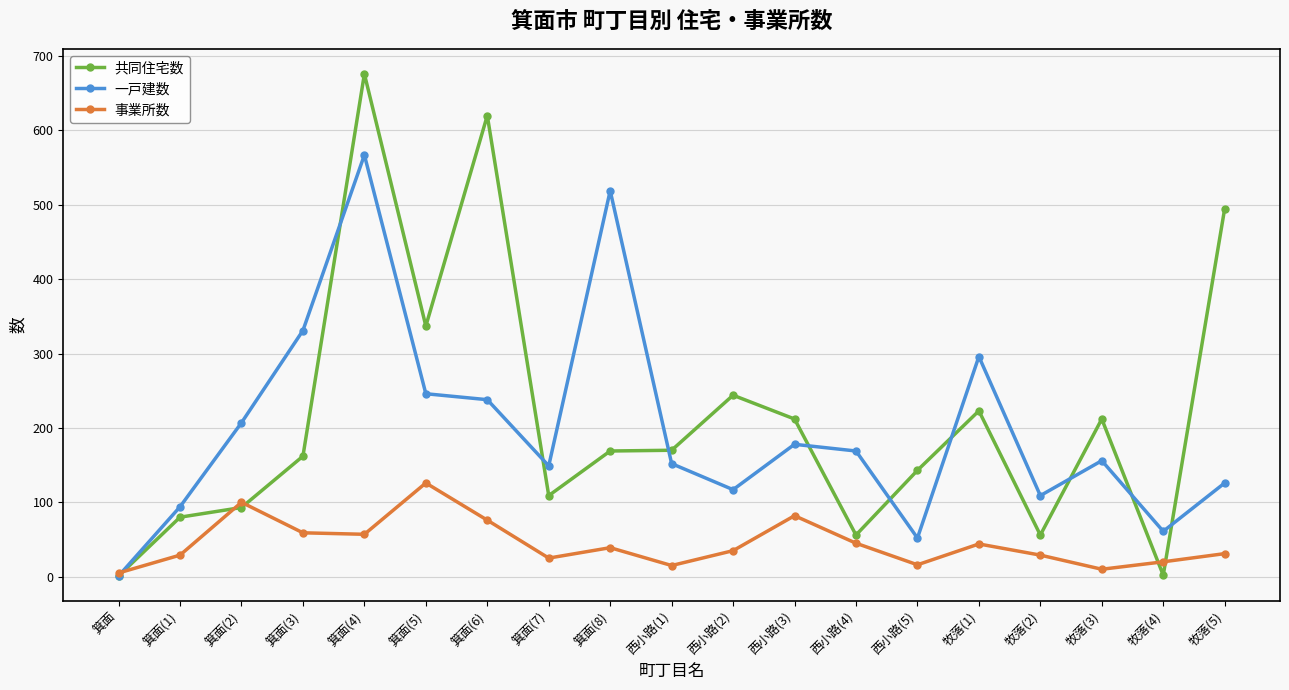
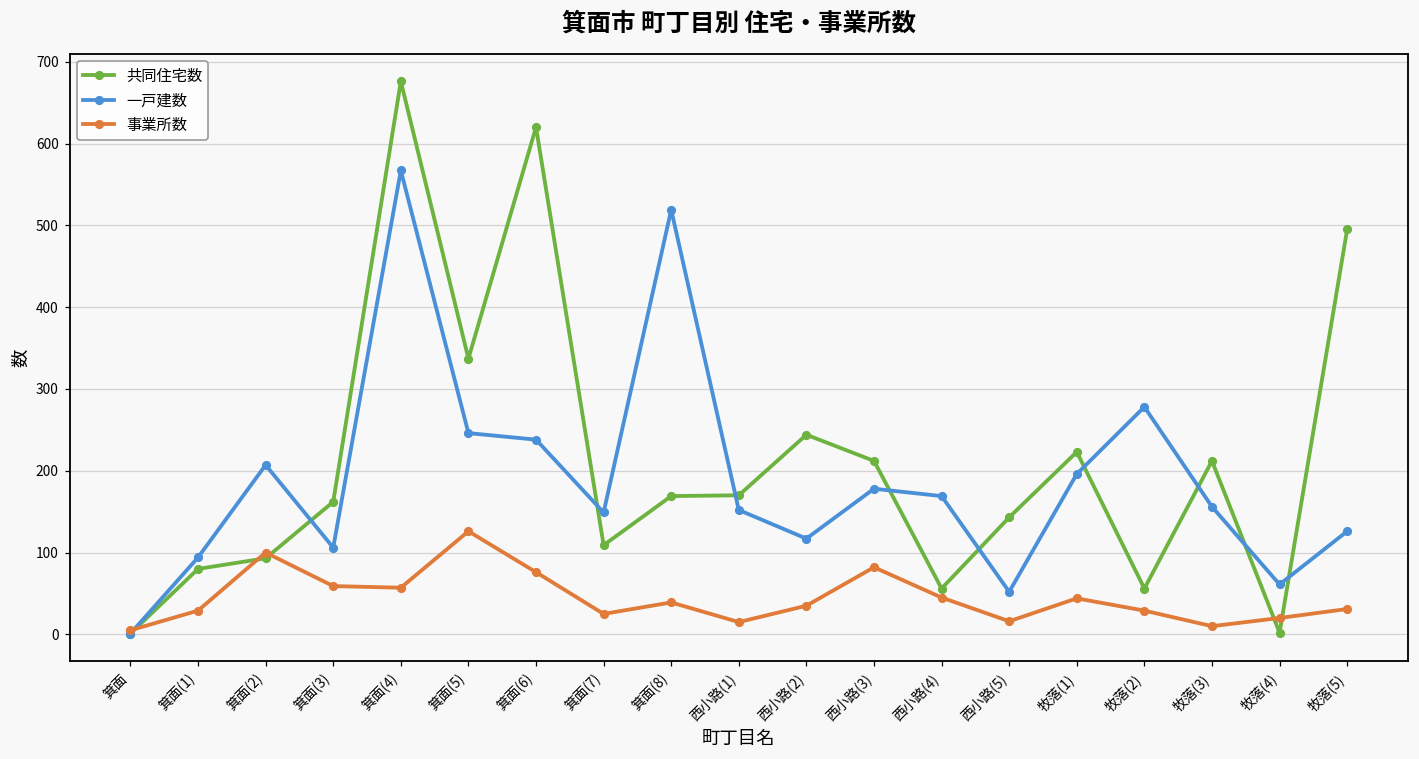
一戸建数, 箕面(3): 330 -> 110
一戸建数, 牧落(1): 300 -> 200
一戸建数, 牧落(2): 110 -> 280
